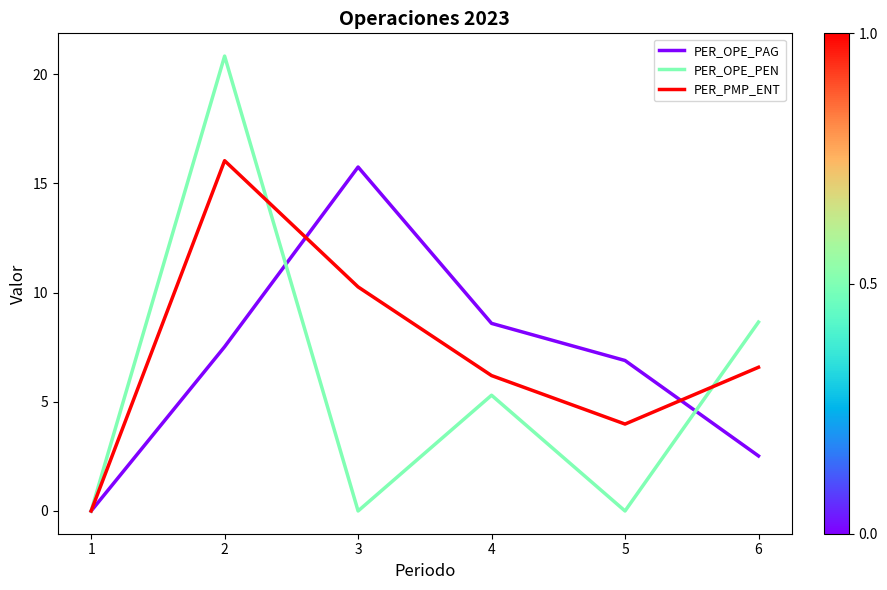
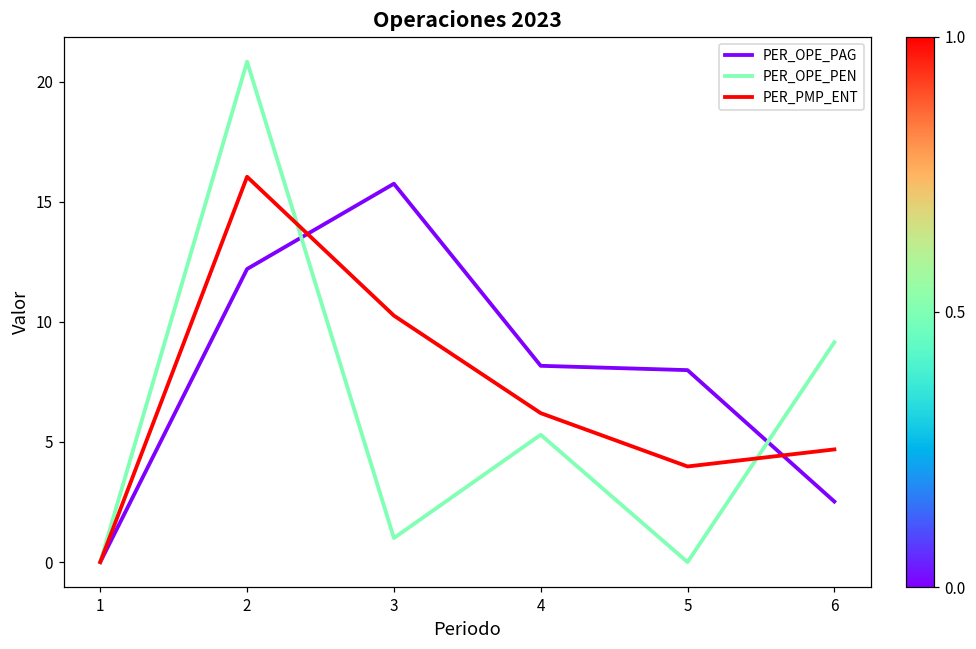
PER_OPE_PAG, 2: 7.5 -> 12.2
PER_OPE_PEN, 3: 0 -> 1
PER_OPE_PAG, 4: 8.6 -> 8.2
PER_OPE_PAG, 5: 6.9 -> 8.0
PER_OPE_PEN, 6: 8.7 -> 9.2
PER_PMP_ENT, 6: 6.6 -> 4.7
